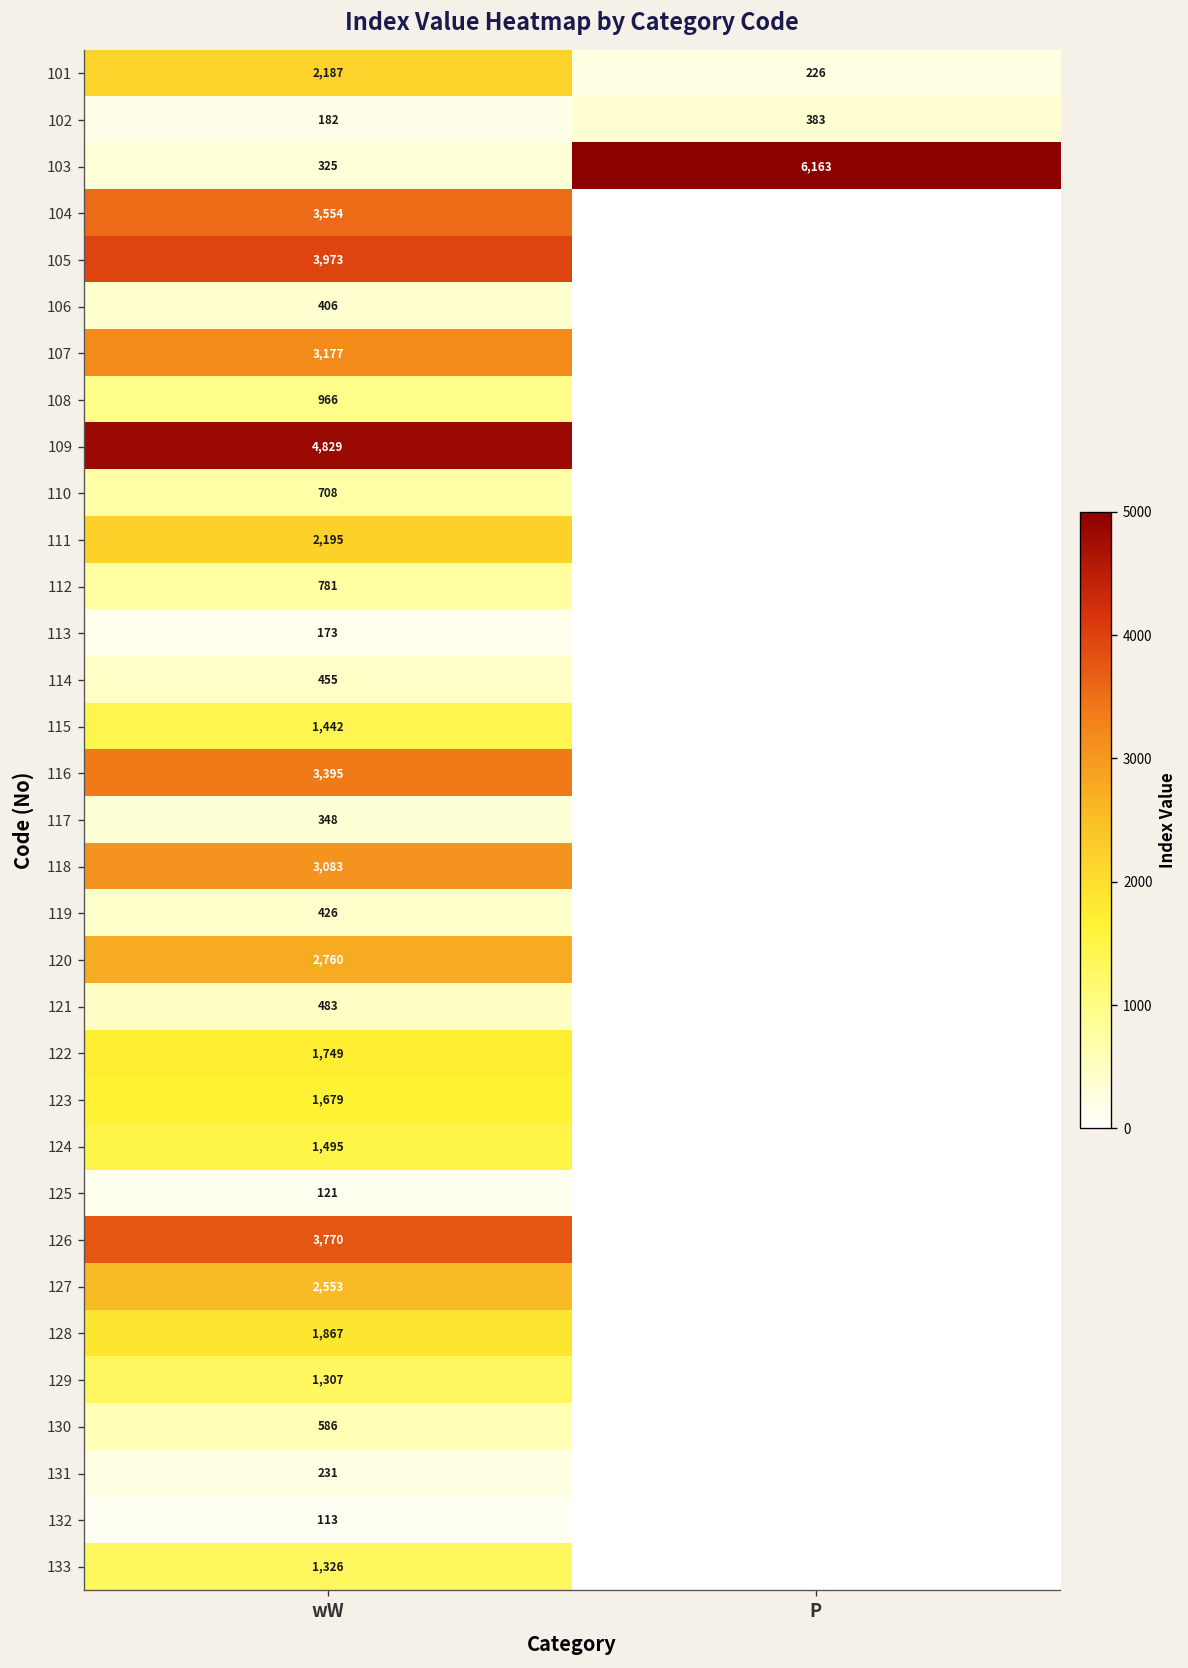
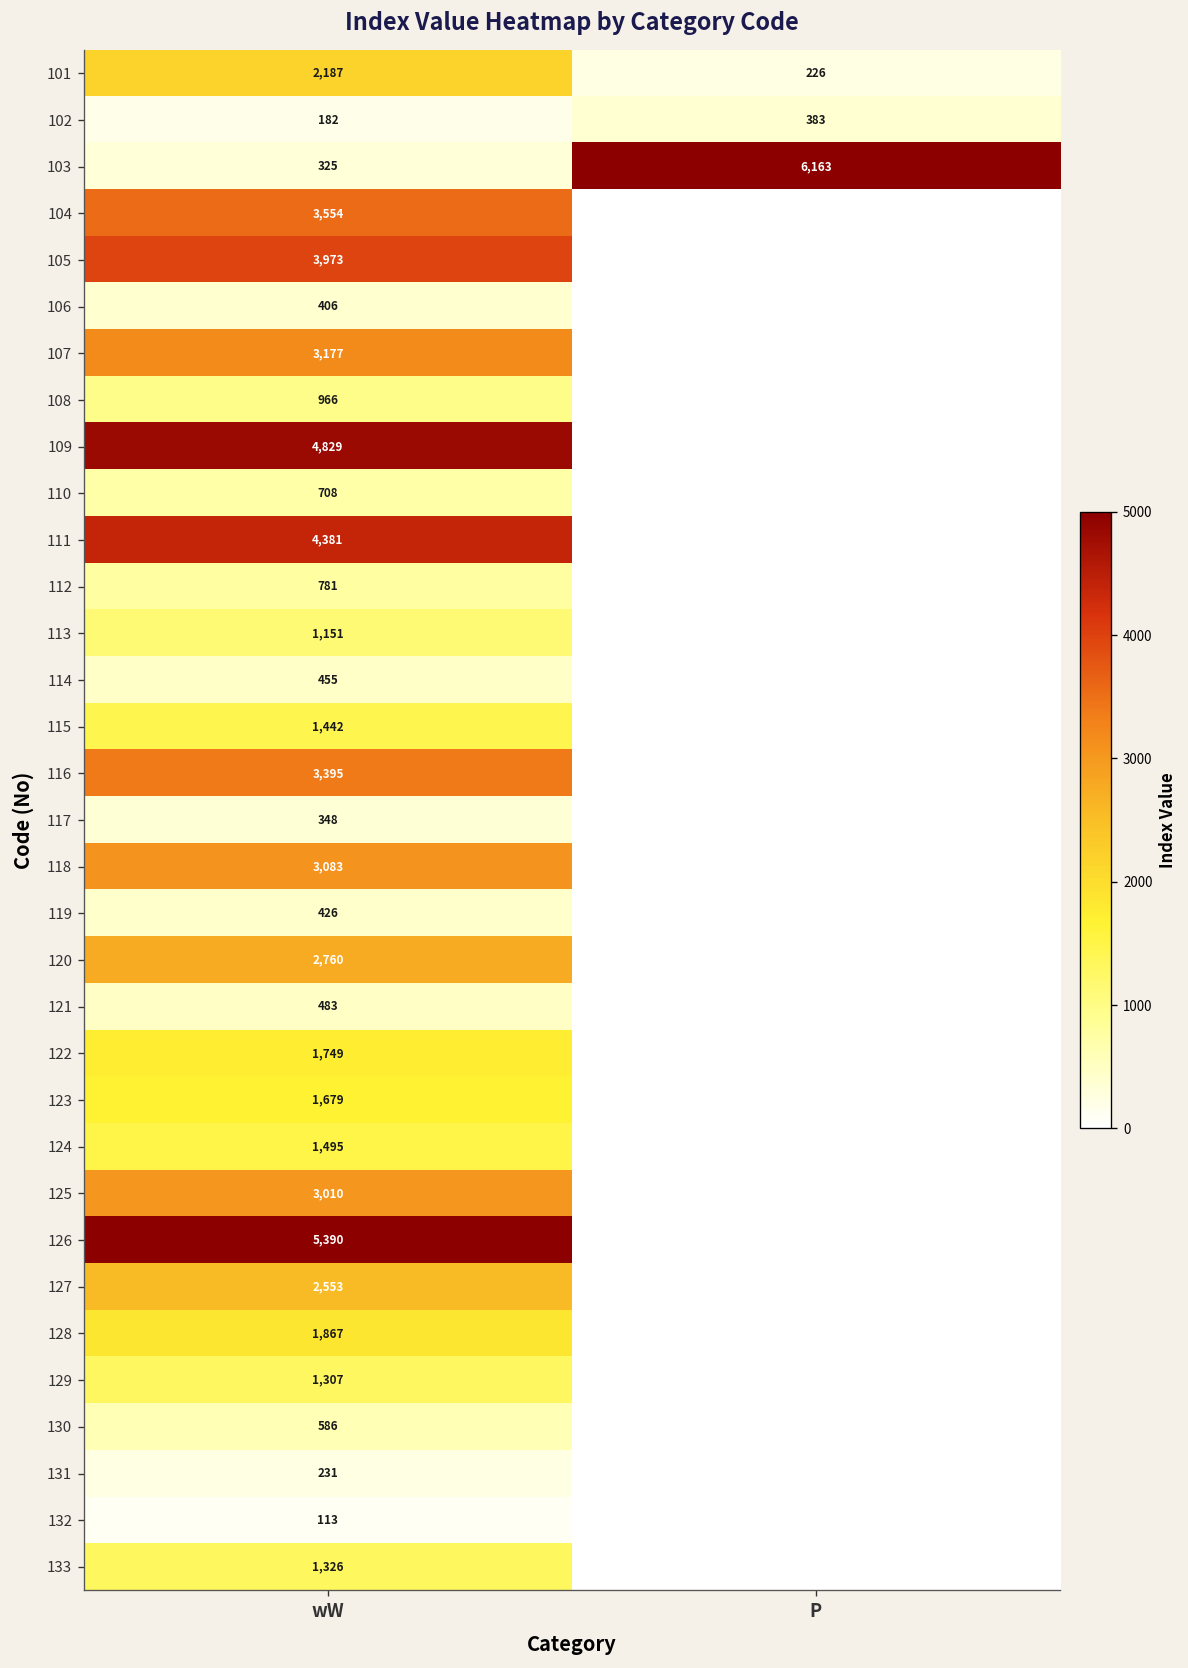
111, wW: 2,195 -> 4,381
113, wW: 173 -> 1,151
125, wW: 121 -> 3,010
126, wW: 3,770 -> 5,390
